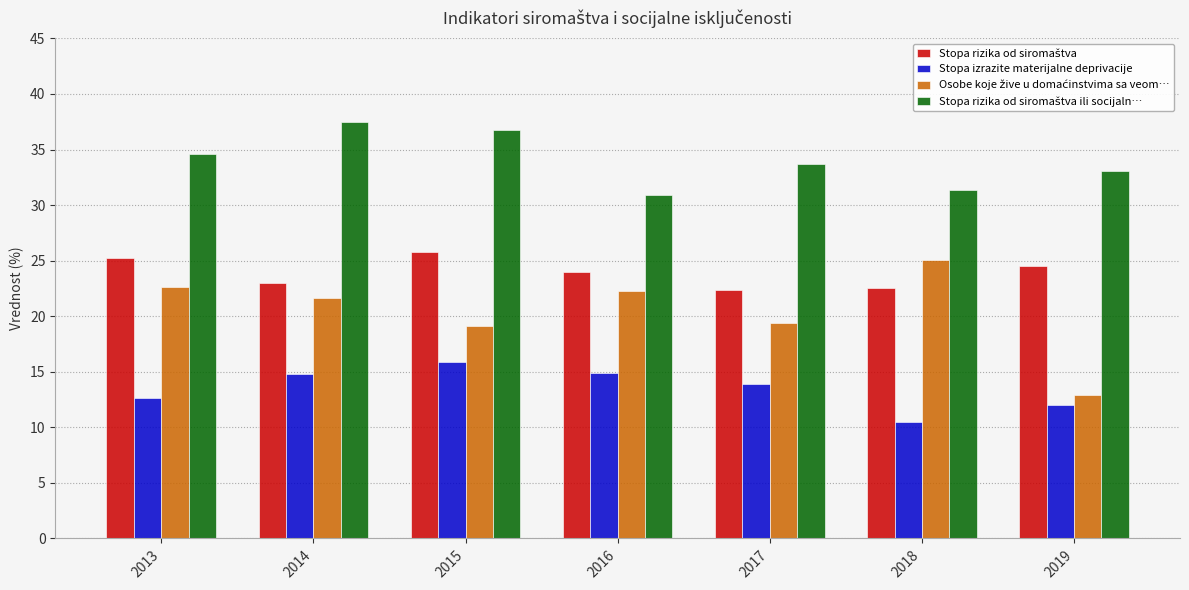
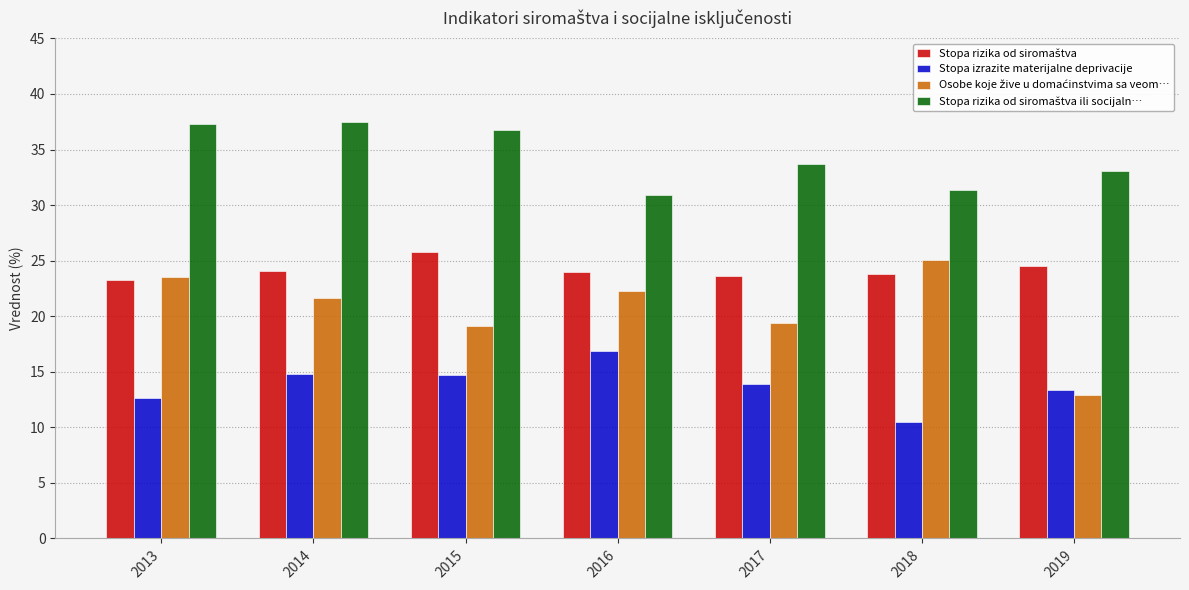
Stopa rizika od siromaštva, 2013: 25.2 -> 23.3
Osobe koje žive u domaćinstvima sa veom…, 2013: 22.6 -> 23.5
Stopa rizika od siromaštva ili socijaln…, 2013: 34.6 -> 37.3
Stopa rizika od siromaštva, 2014: 23.0 -> 24.1
Stopa izrazite materijalne deprivacije, 2015: 15.9 -> 14.7
Stopa izrazite materijalne deprivacije, 2016: 14.9 -> 16.9
Stopa rizika od siromaštva, 2017: 22.4 -> 23.6
Stopa rizika od siromaštva, 2018: 22.5 -> 23.8
Stopa izrazite materijalne deprivacije, 2019: 12.0 -> 13.4
